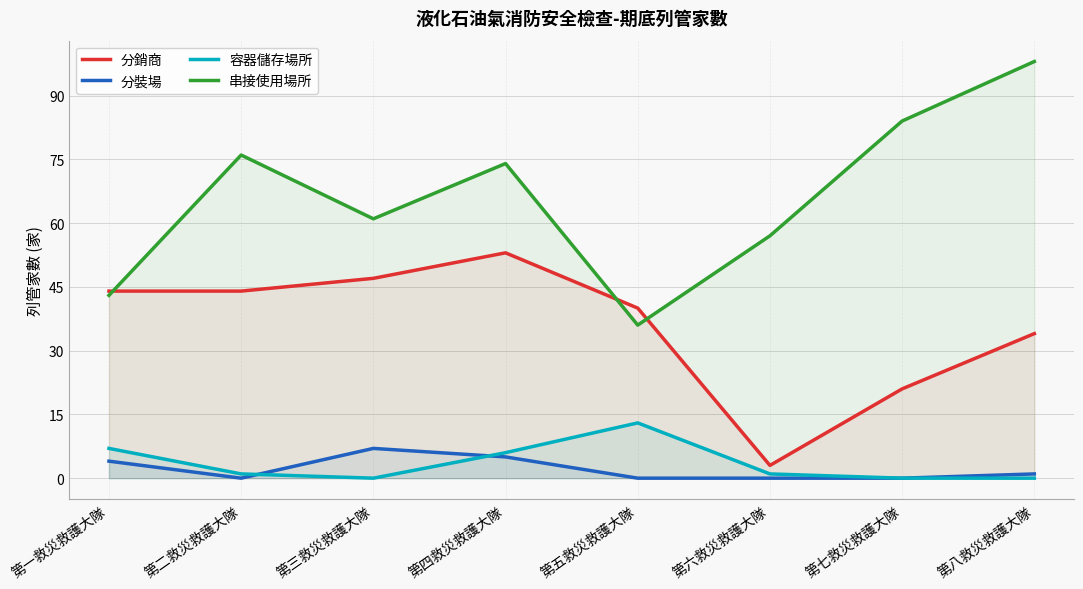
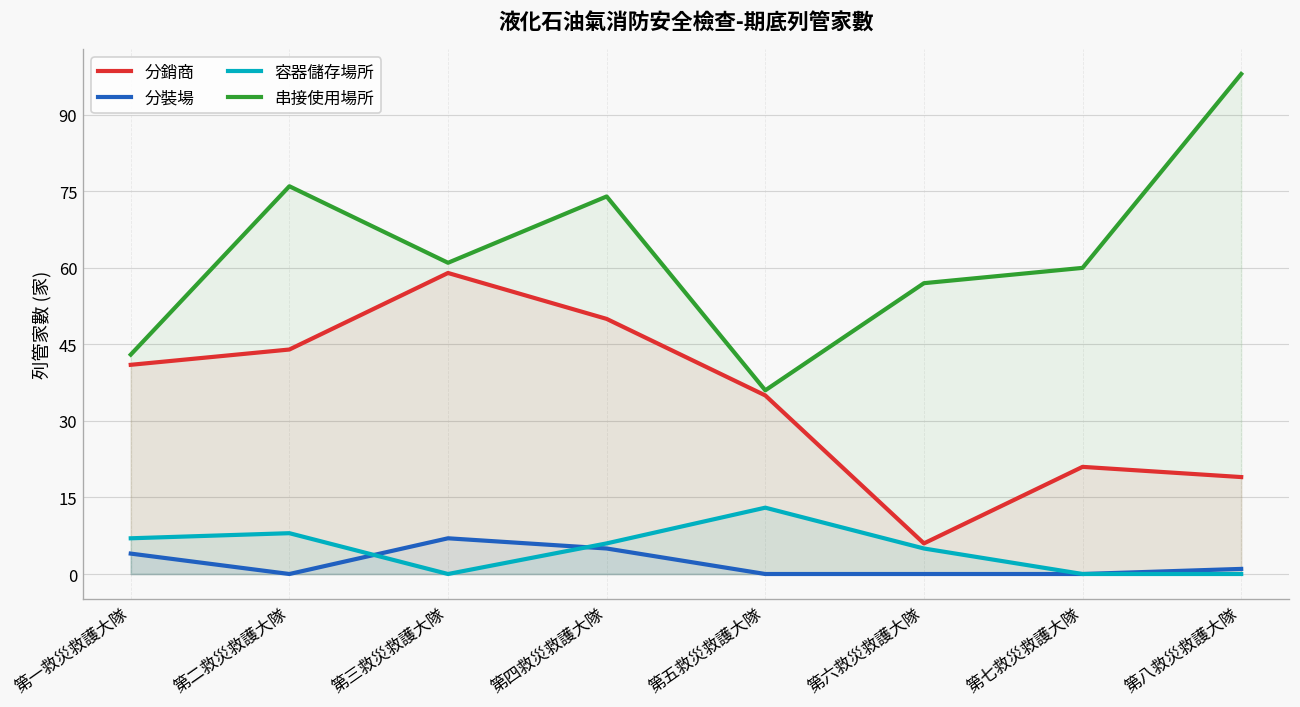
分銷商, 第一救災救護大隊: 44 -> 41
容器儲存場所, 第二救災救護大隊: 1 -> 8
分銷商, 第三救災救護大隊: 47 -> 59
分銷商, 第四救災救護大隊: 53 -> 50
分銷商, 第五救災救護大隊: 40 -> 35
分銷商, 第六救災救護大隊: 3 -> 6
容器儲存場所, 第六救災救護大隊: 1 -> 5
串接使用場所, 第七救災救護大隊: 84 -> 60
分銷商, 第八救災救護大隊: 34 -> 19
